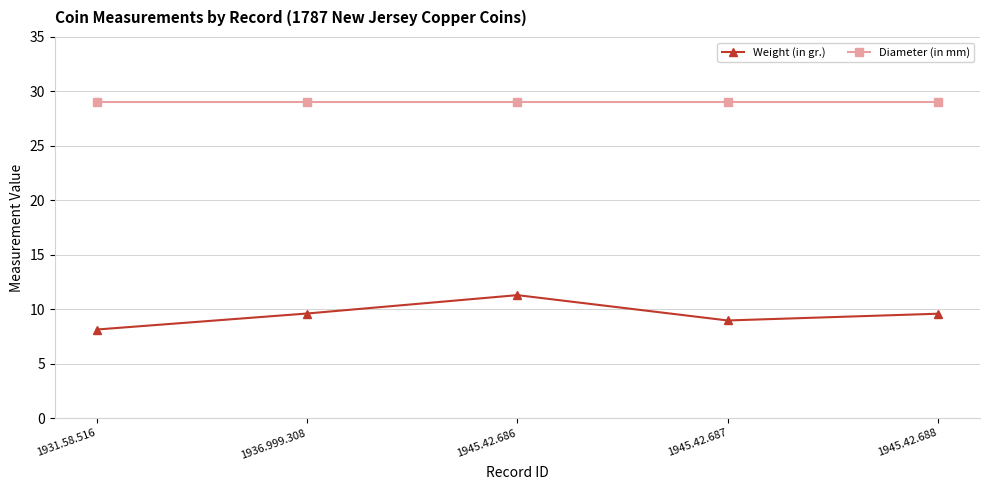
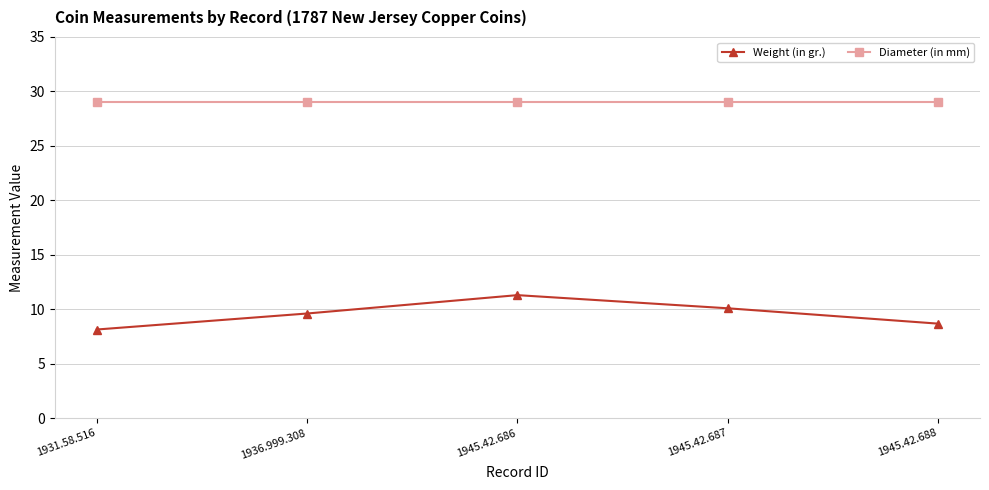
Weight (in gr.), 1945.42.687: 9.0 -> 10.1
Weight (in gr.), 1945.42.688: 9.6 -> 8.7
